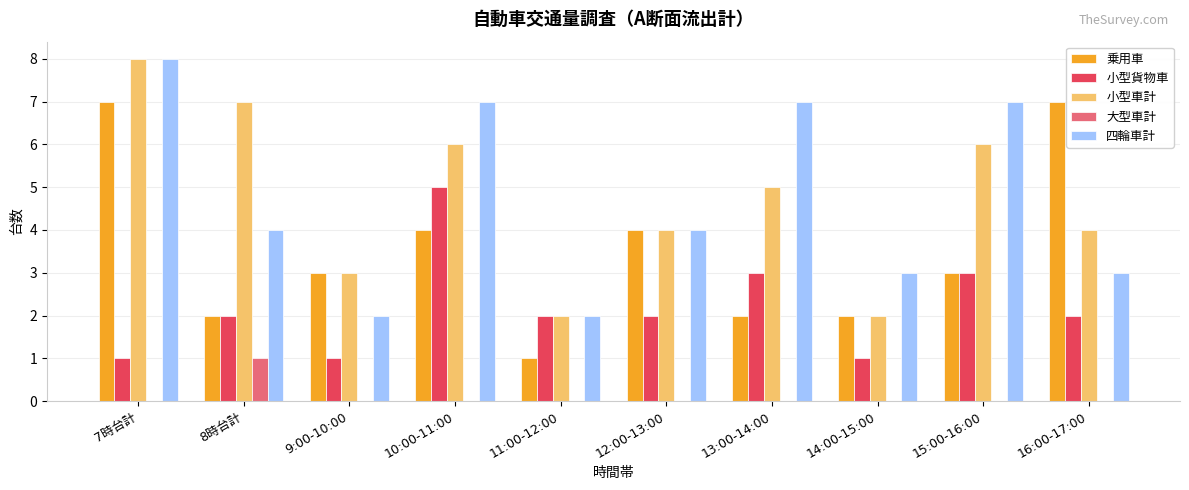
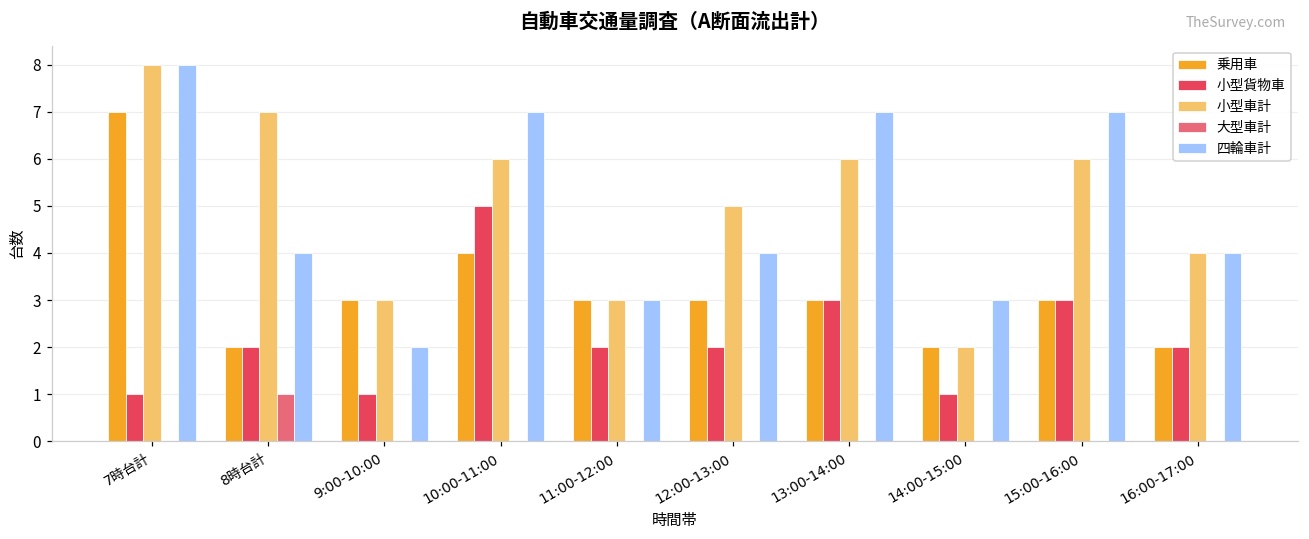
乗用車, 11:00-12:00: 1 -> 3
小型車計, 11:00-12:00: 2 -> 3
四輪車計, 11:00-12:00: 2 -> 3
乗用車, 12:00-13:00: 4 -> 3
小型車計, 12:00-13:00: 4 -> 5
乗用車, 13:00-14:00: 2 -> 3
小型車計, 13:00-14:00: 5 -> 6
乗用車, 16:00-17:00: 7 -> 2
四輪車計, 16:00-17:00: 3 -> 4
